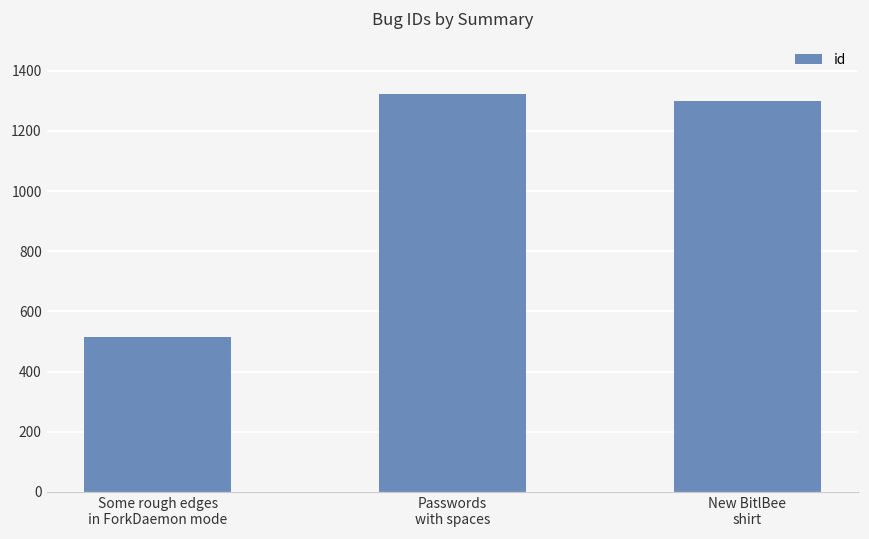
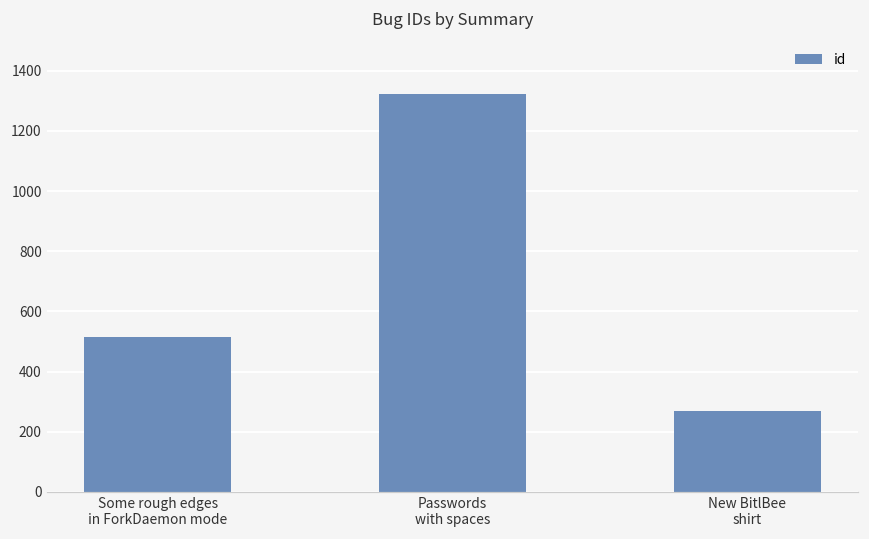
New BitlBee shirt: 1300 -> 270
